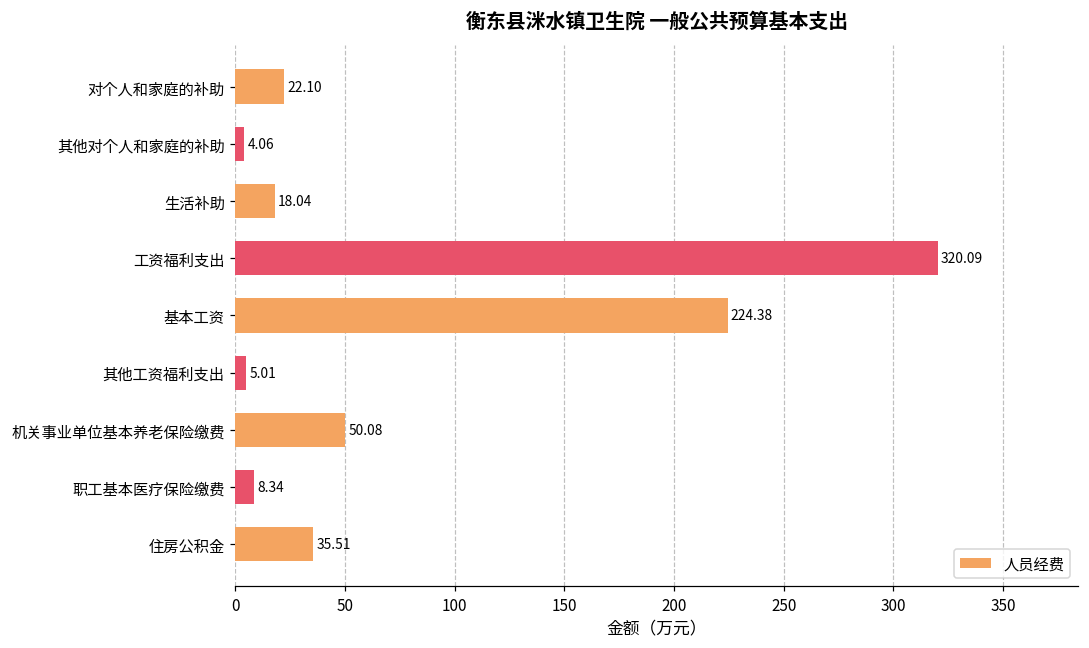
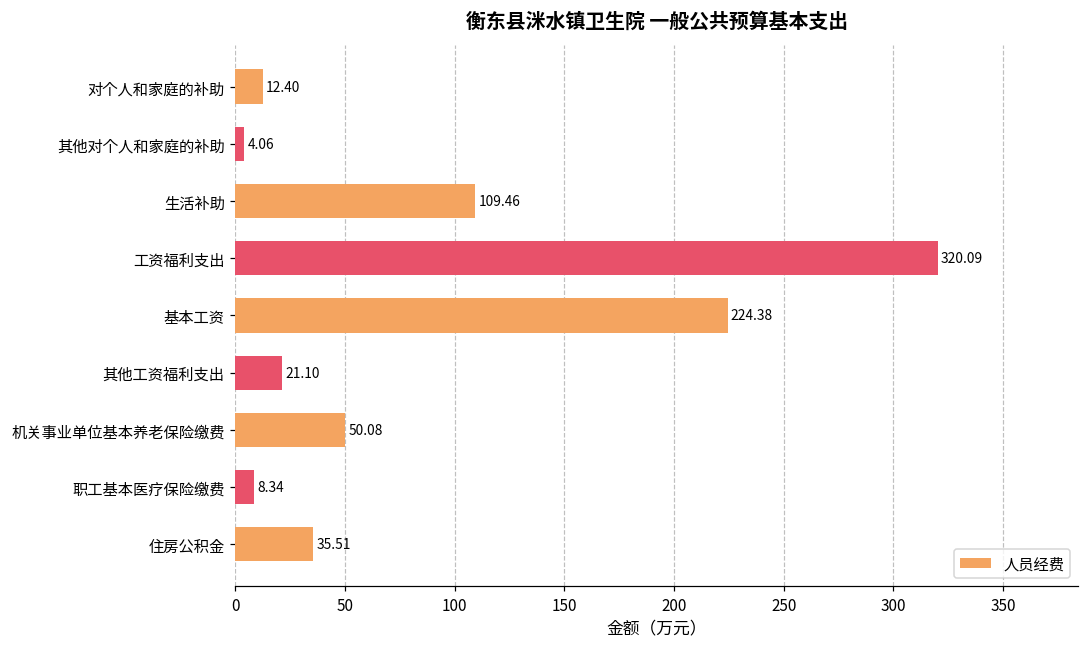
对个人和家庭的补助: 22.10 -> 12.40
生活补助: 18.04 -> 109.46
其他工资福利支出: 5.01 -> 21.10
